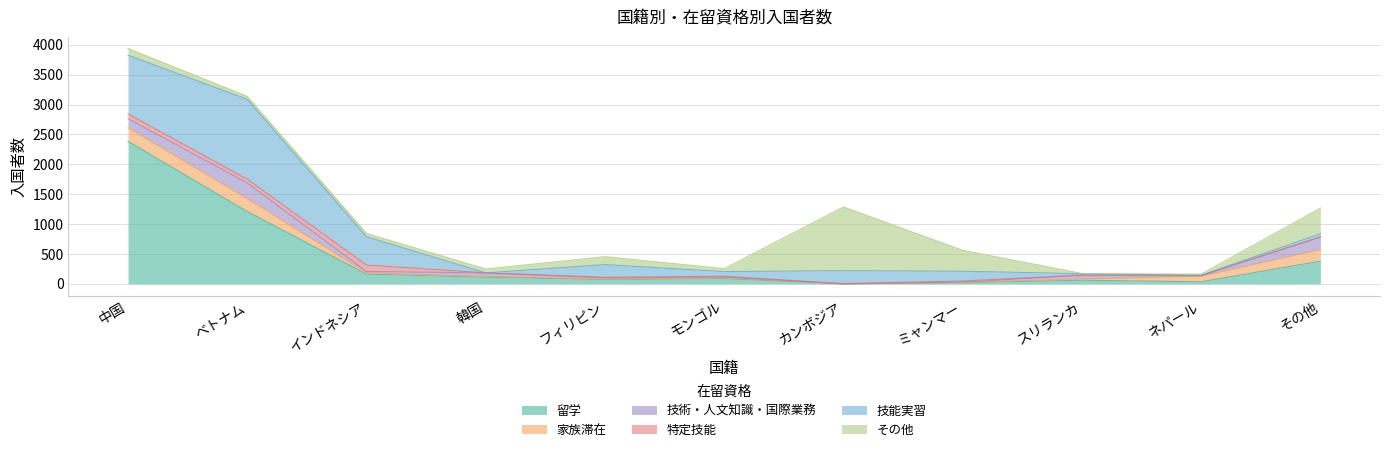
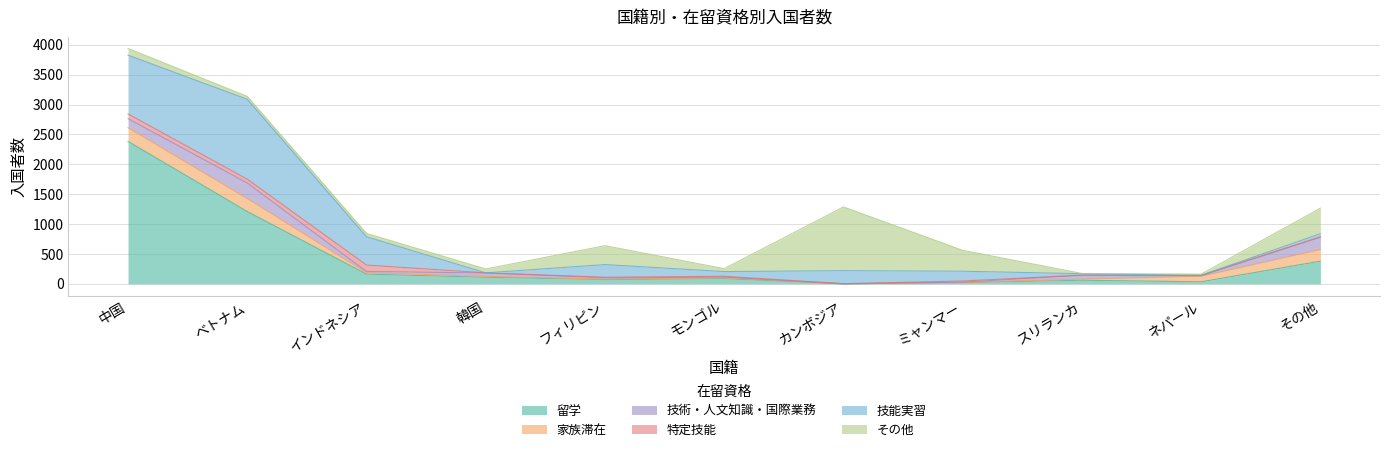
その他, フィリピン: 100 -> 300
